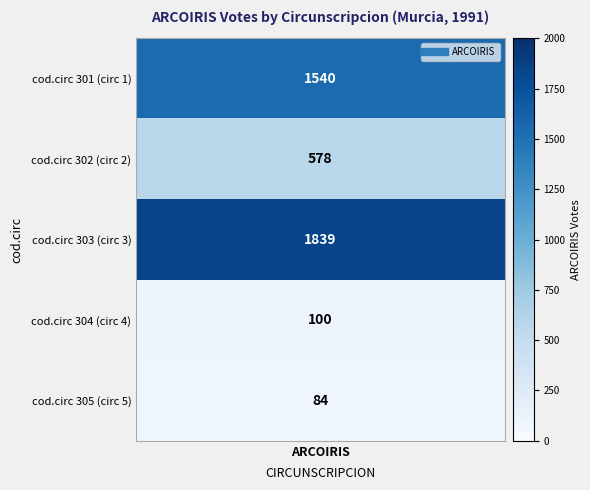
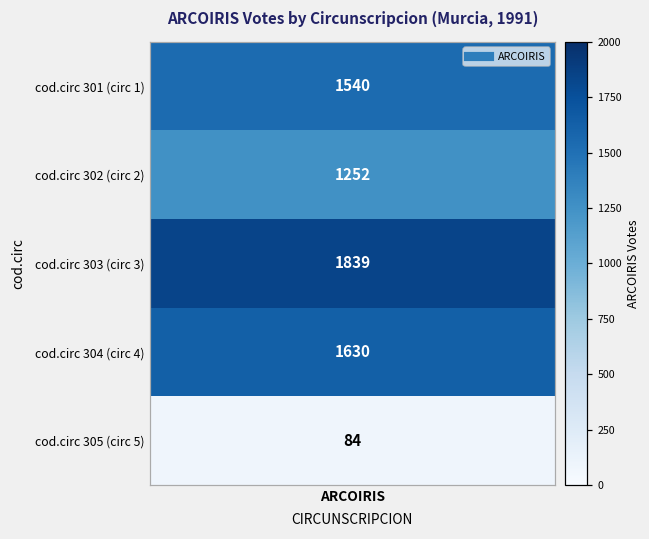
cod.circ 302 (circ 2), ARCOIRIS: 578 -> 1252
cod.circ 304 (circ 4), ARCOIRIS: 100 -> 1630
